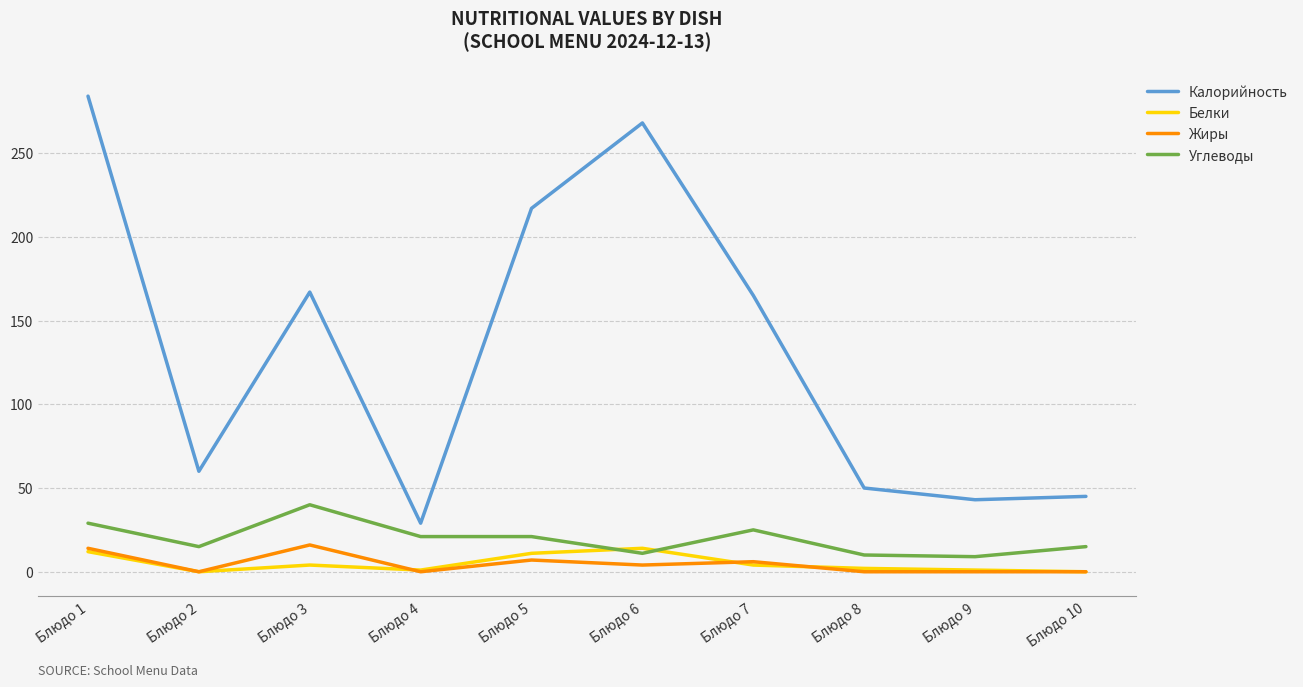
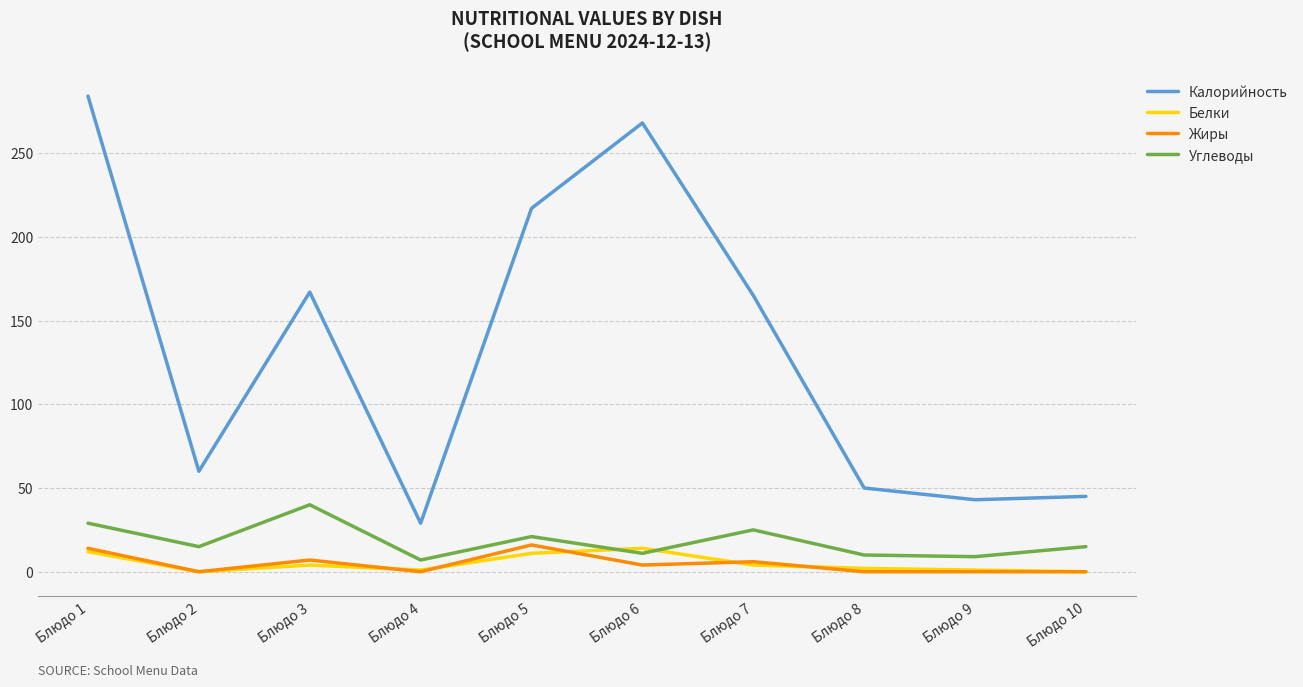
Жиры, Блюдо 3: 16 -> 7
Углеводы, Блюдо 4: 21 -> 7
Жиры, Блюдо 5: 7 -> 16
